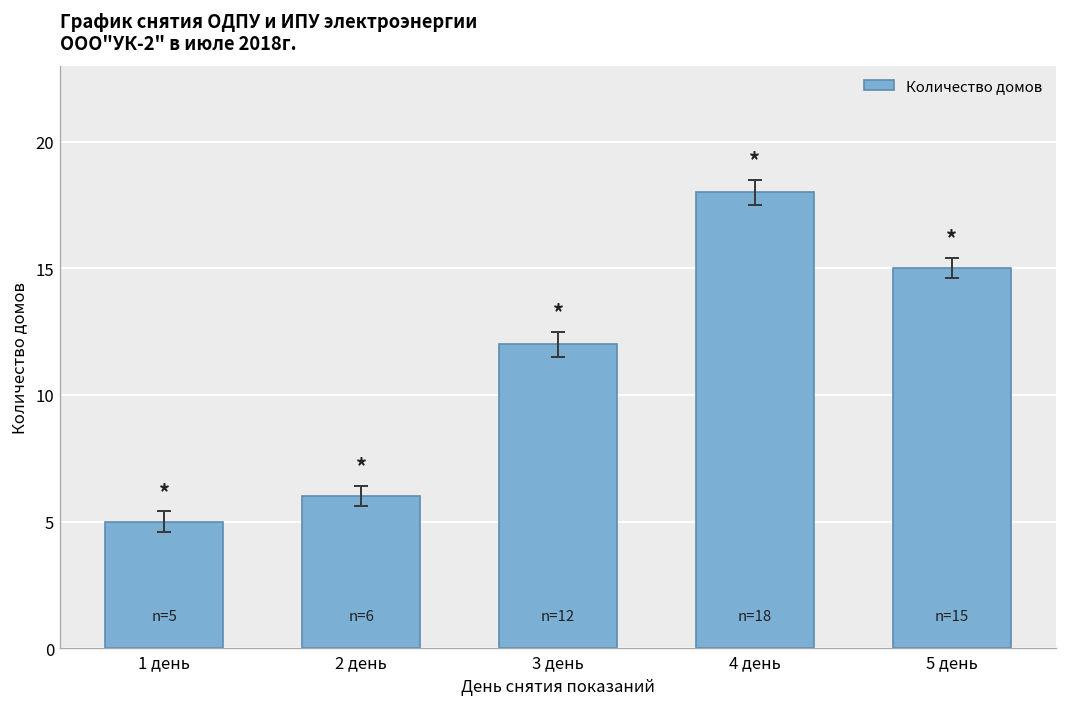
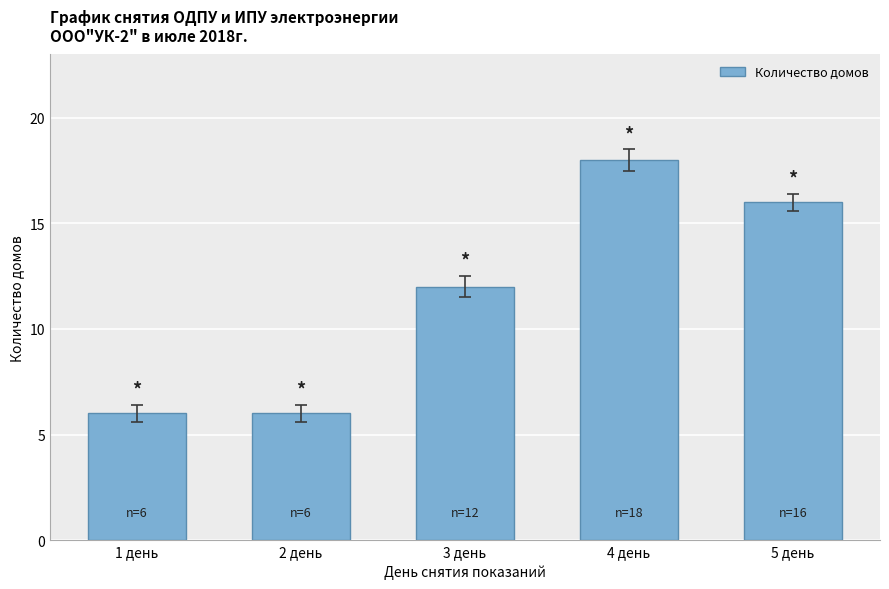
Количество домов, 1 день: 5 -> 6
Количество домов, 5 день: 15 -> 16
